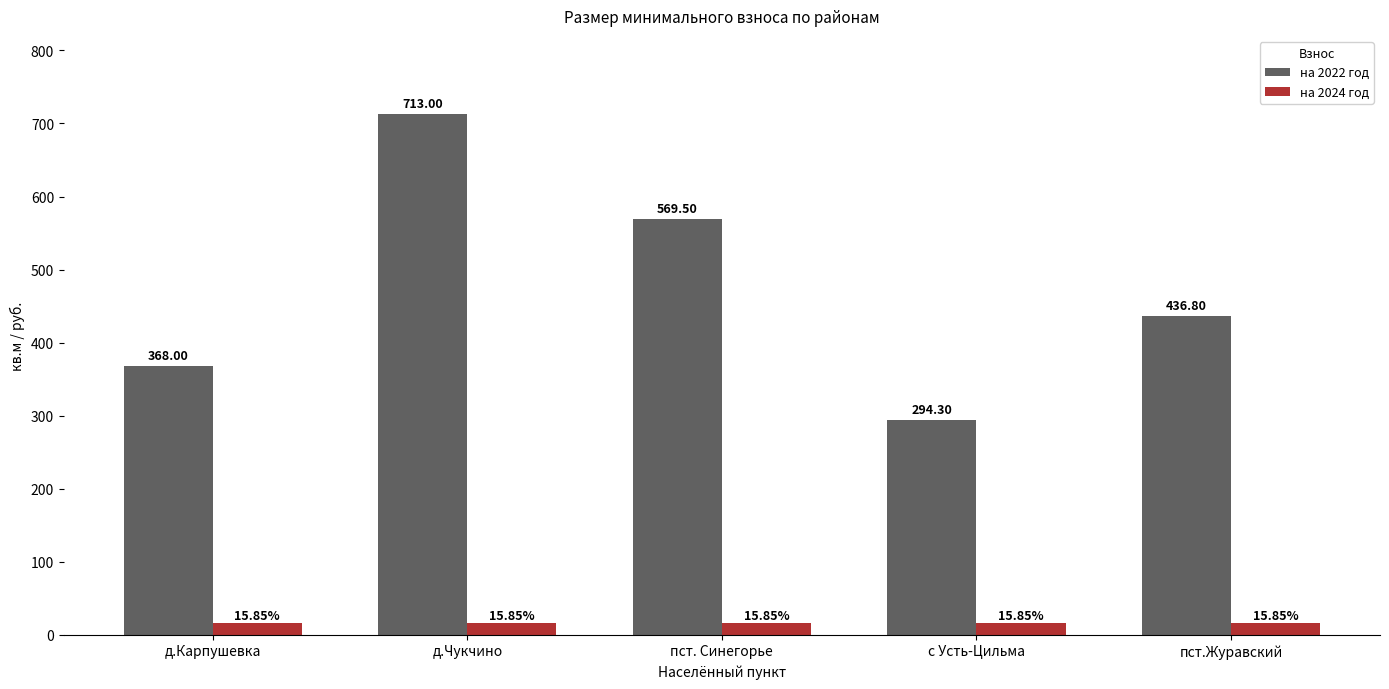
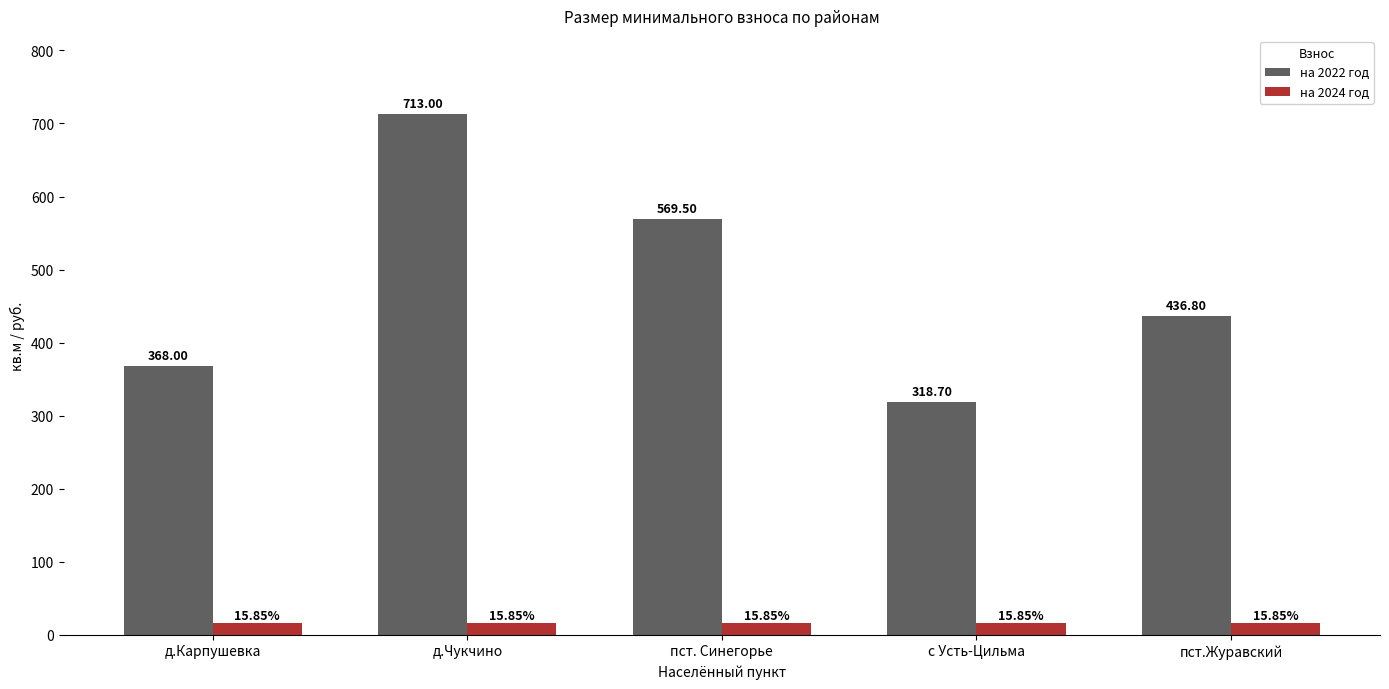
на 2022 год, с Усть-Цильма: 294.30 -> 318.70
